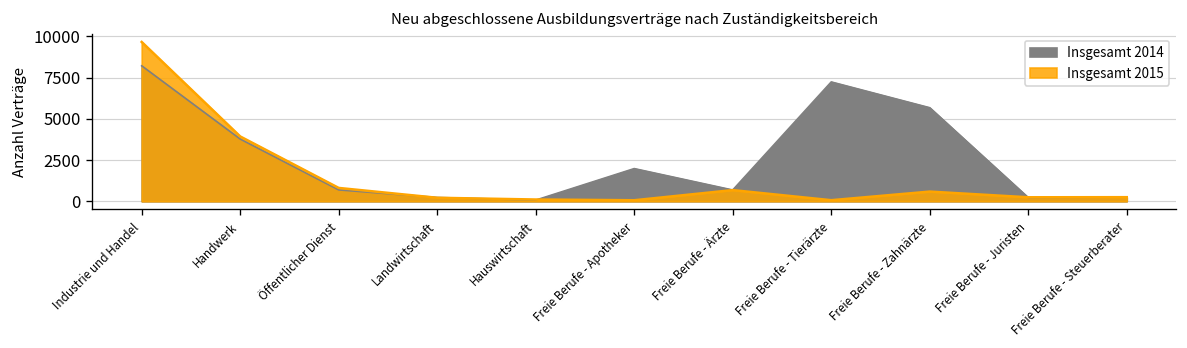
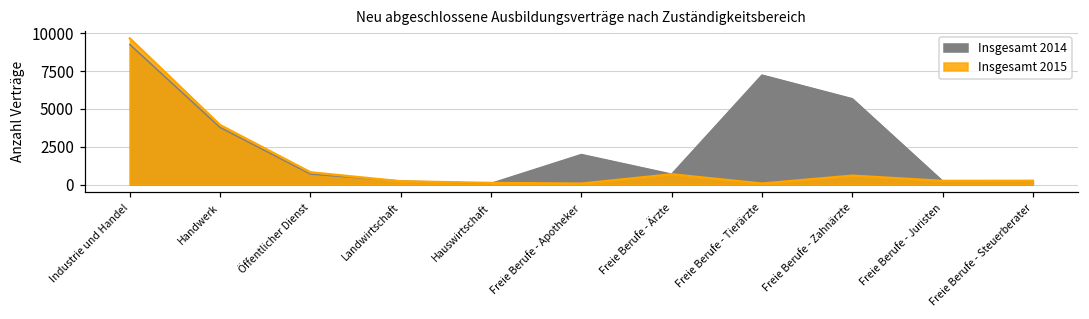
Insgesamt 2014, Industrie und Handel: 8200 -> 9300
